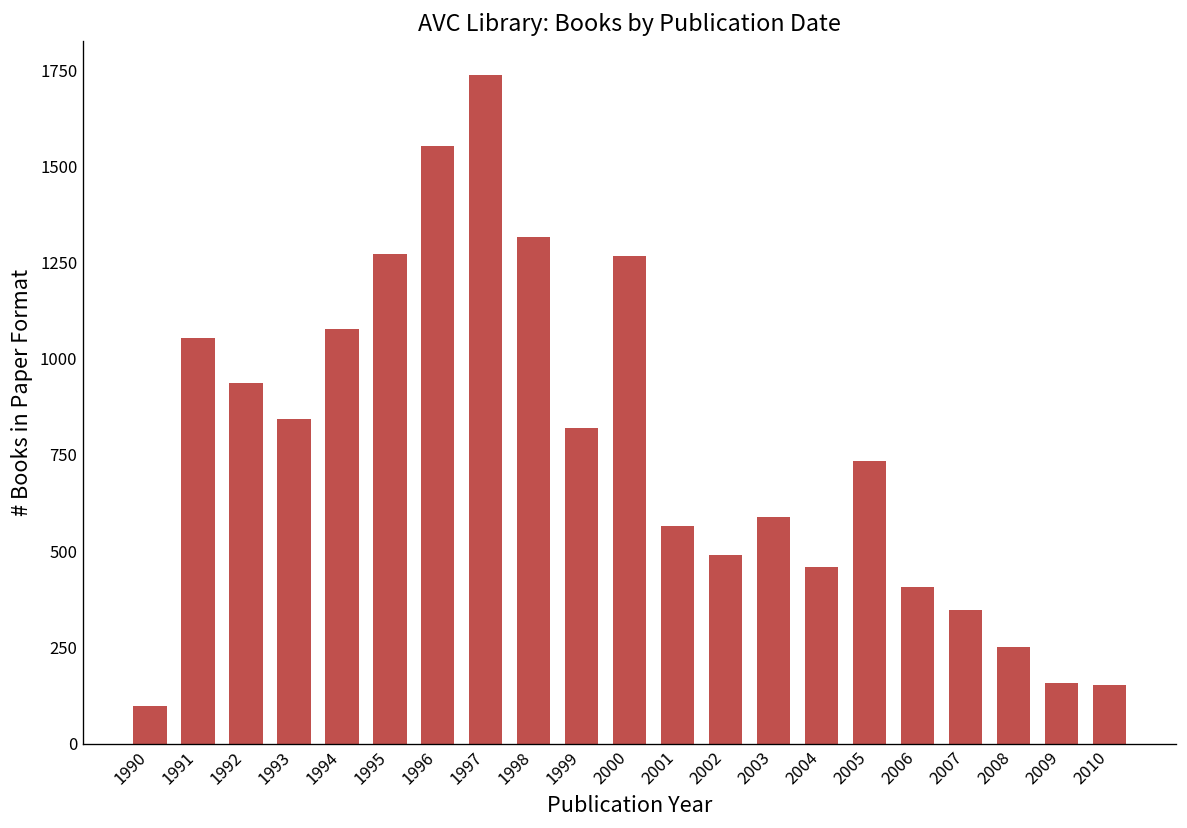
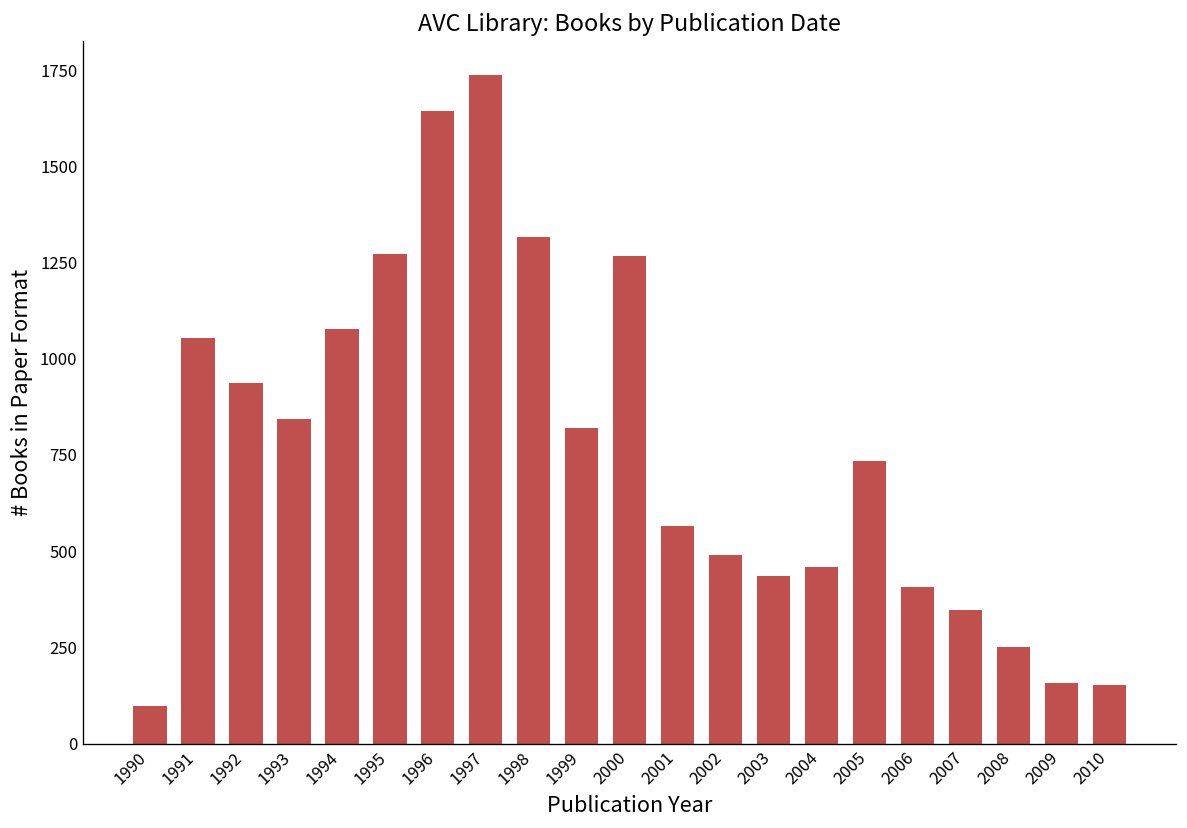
1996: 1550 -> 1640
2003: 590 -> 440
